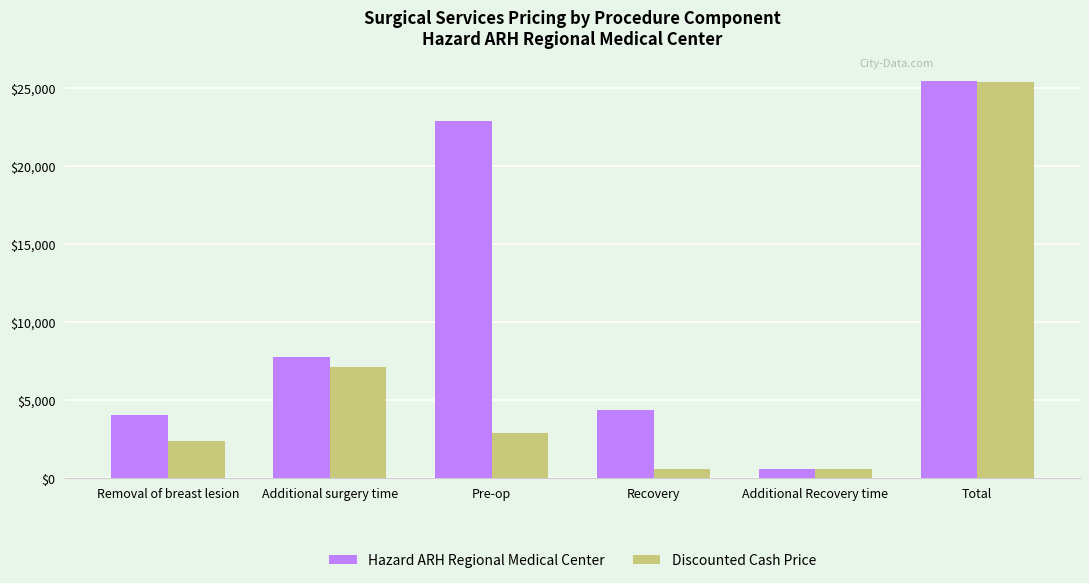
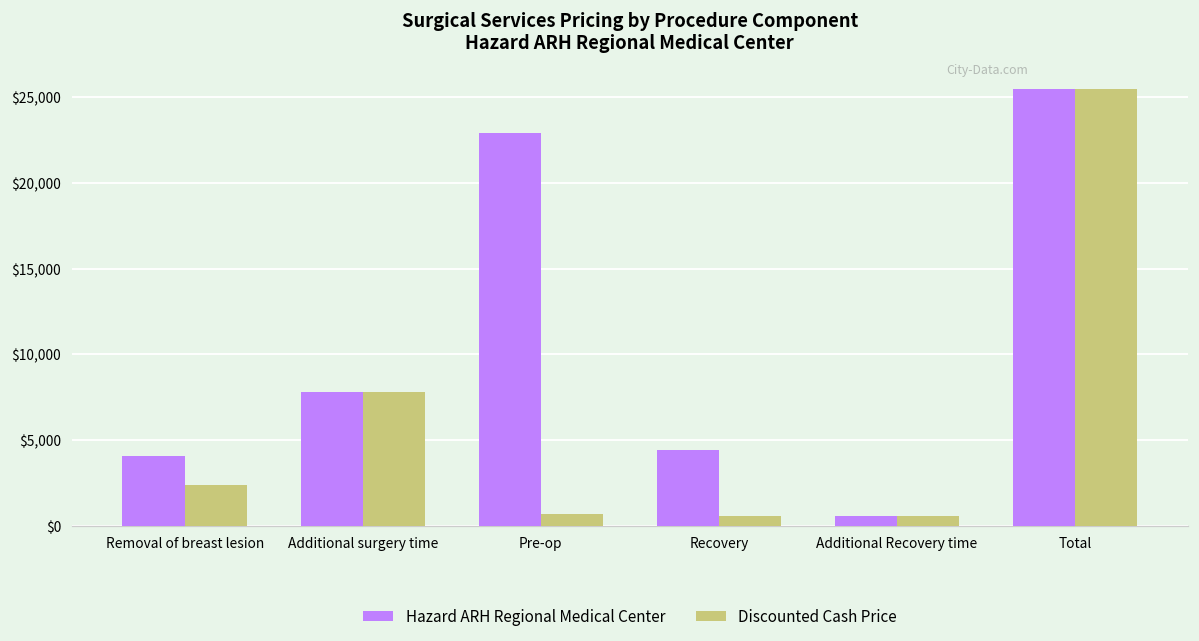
Discounted Cash Price, Additional surgery time: $7,200 -> $7,800
Discounted Cash Price, Pre-op: $2,900 -> $700
